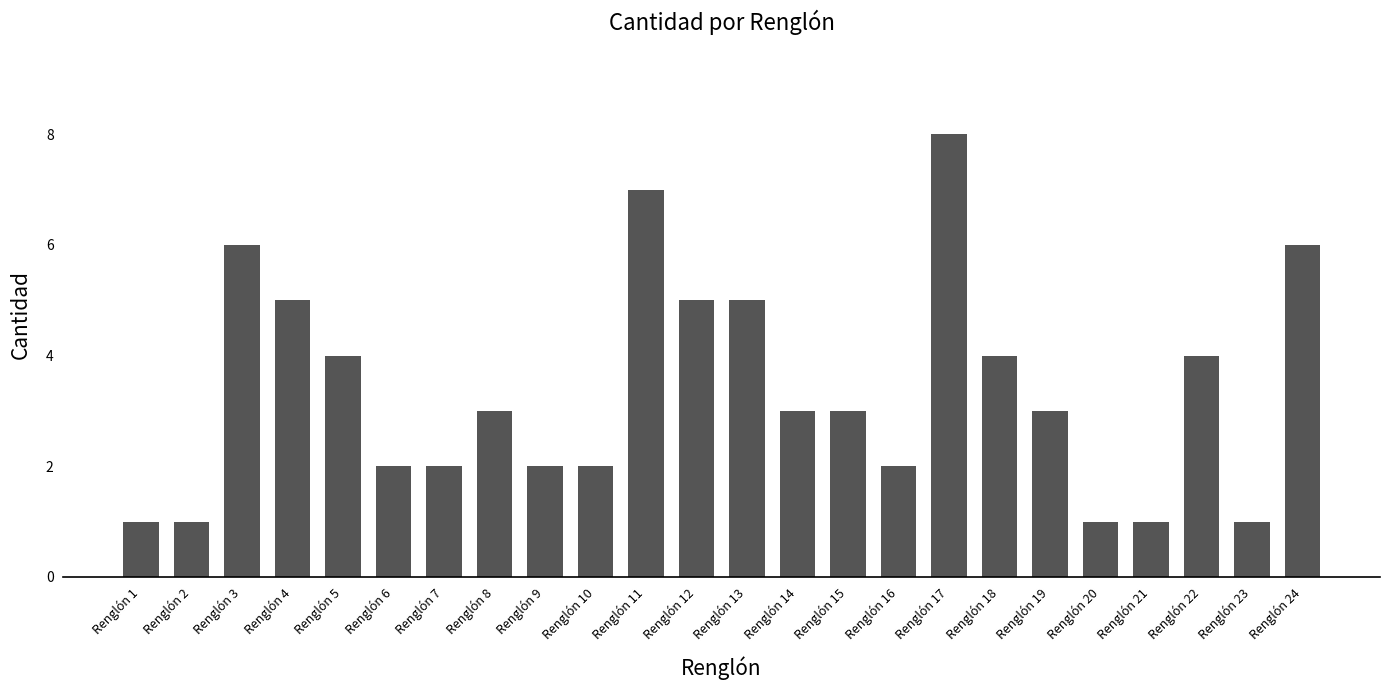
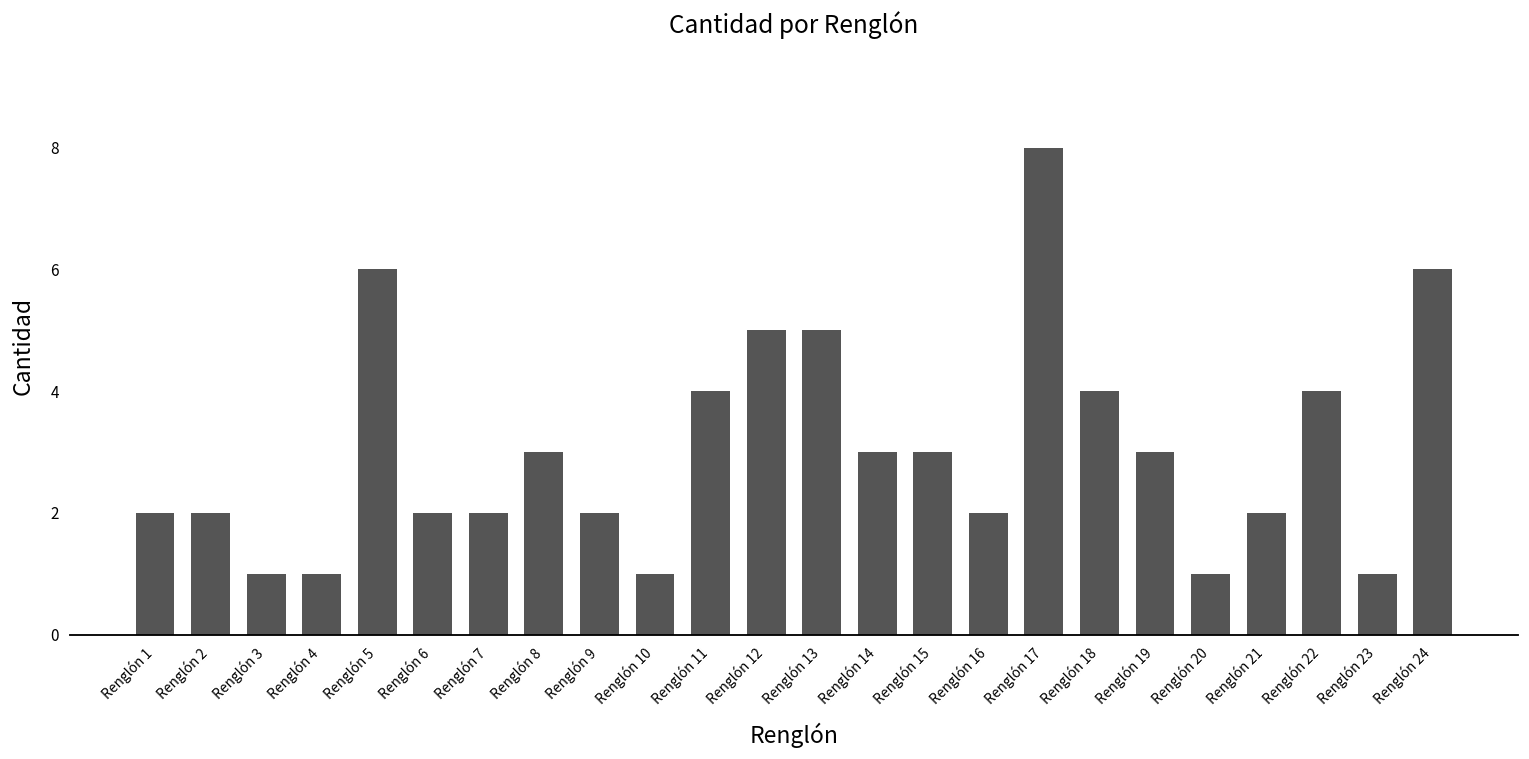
Renglón 1: 1 -> 2
Renglón 2: 1 -> 2
Renglón 3: 6 -> 1
Renglón 4: 5 -> 1
Renglón 5: 4 -> 6
Renglón 10: 2 -> 1
Renglón 11: 7 -> 4
Renglón 21: 1 -> 2
